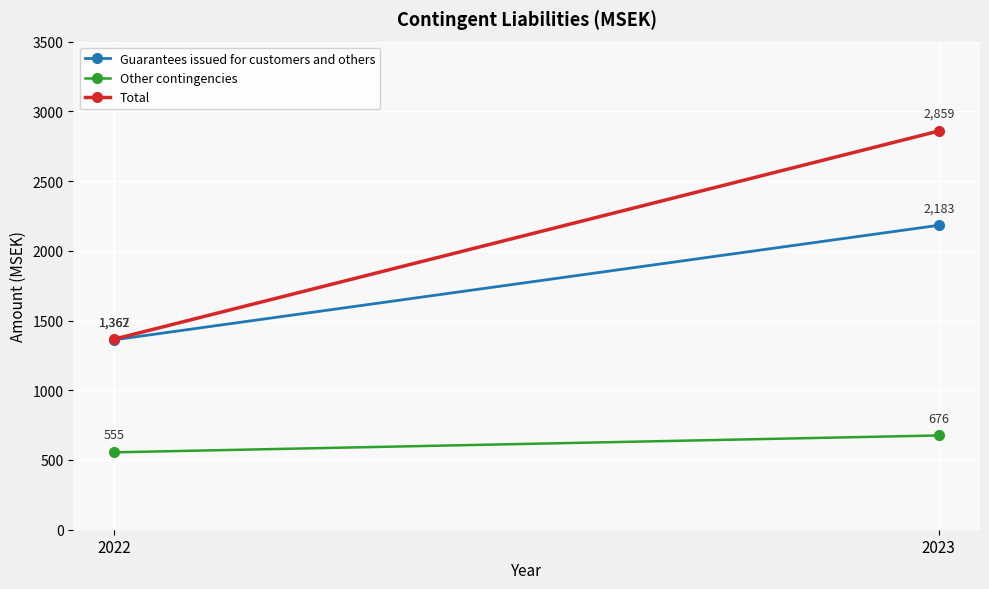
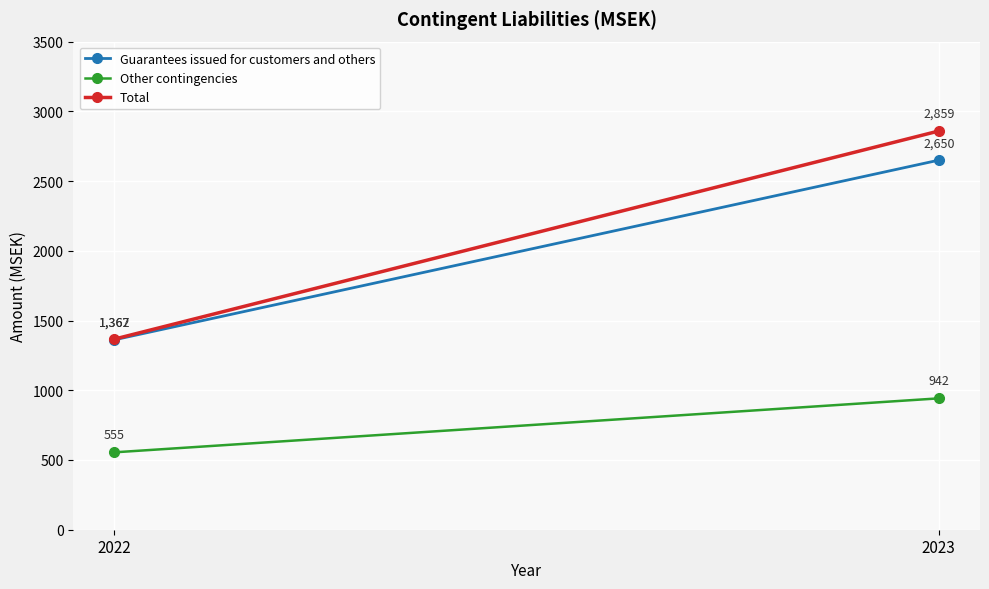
Guarantees issued for customers and others, 2023: 2,183 -> 2,650
Other contingencies, 2023: 676 -> 942
